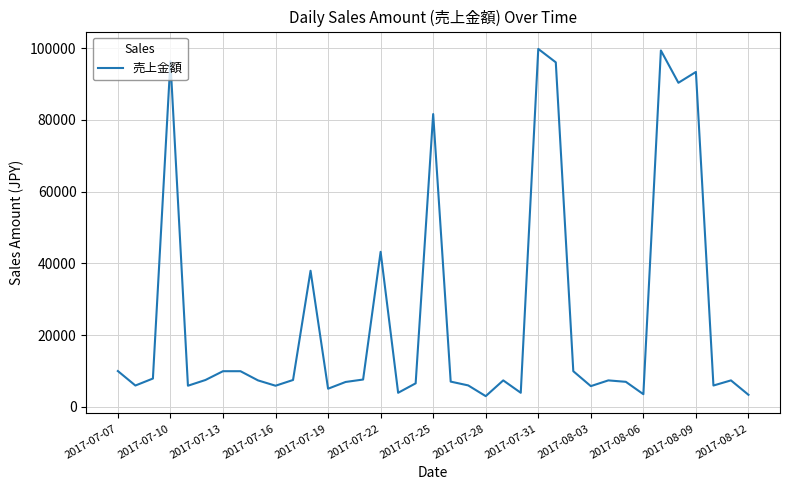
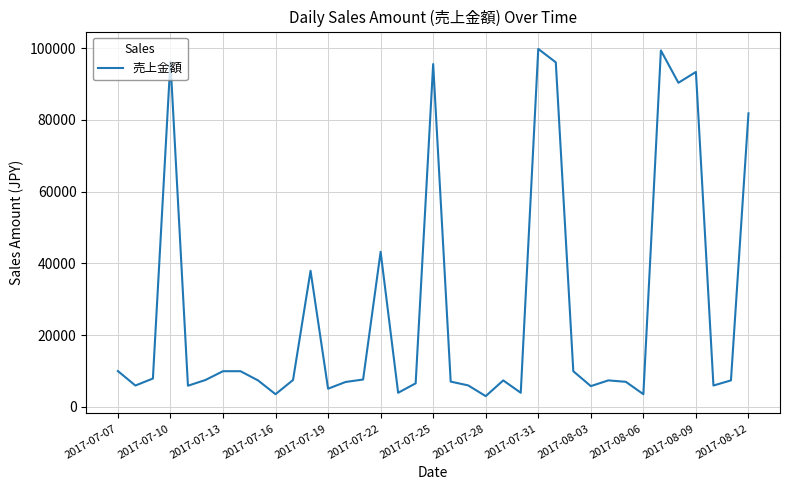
2017-07-16: 6000 -> 4000
2017-07-25: 82000 -> 96000
2017-08-12: 3000 -> 82000
